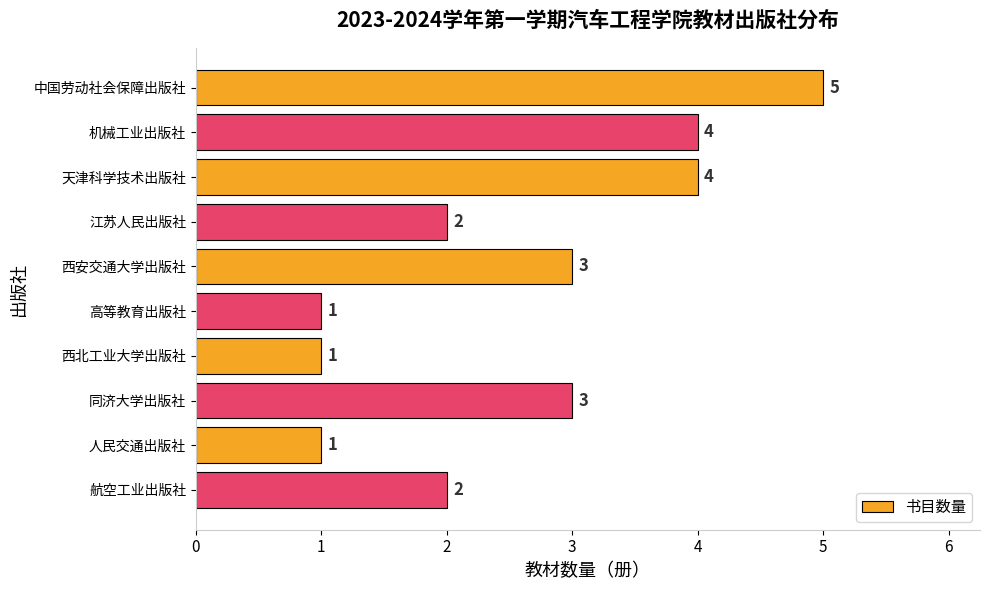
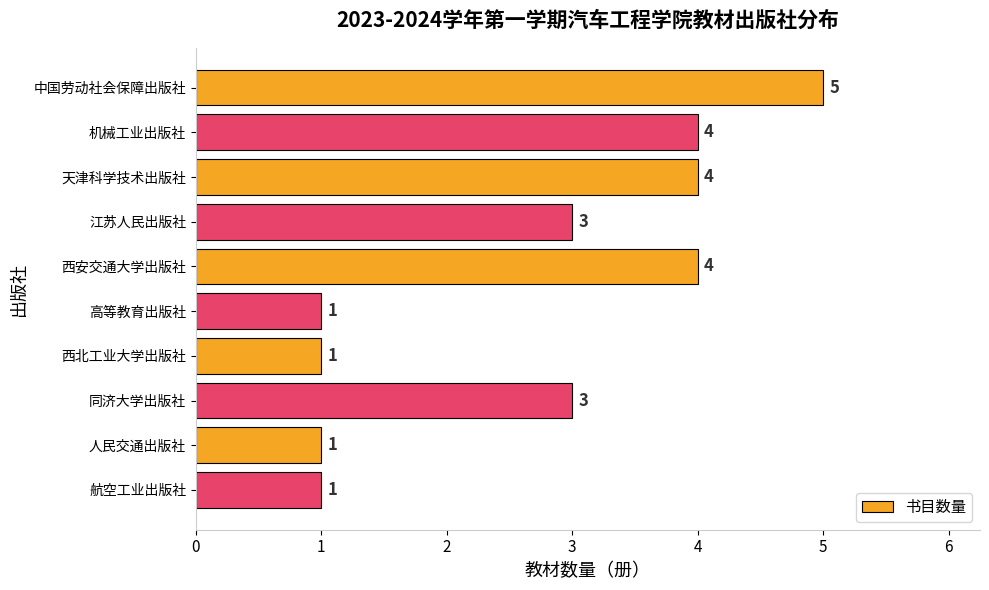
江苏人民出版社: 2 -> 3
西安交通大学出版社: 3 -> 4
航空工业出版社: 2 -> 1
